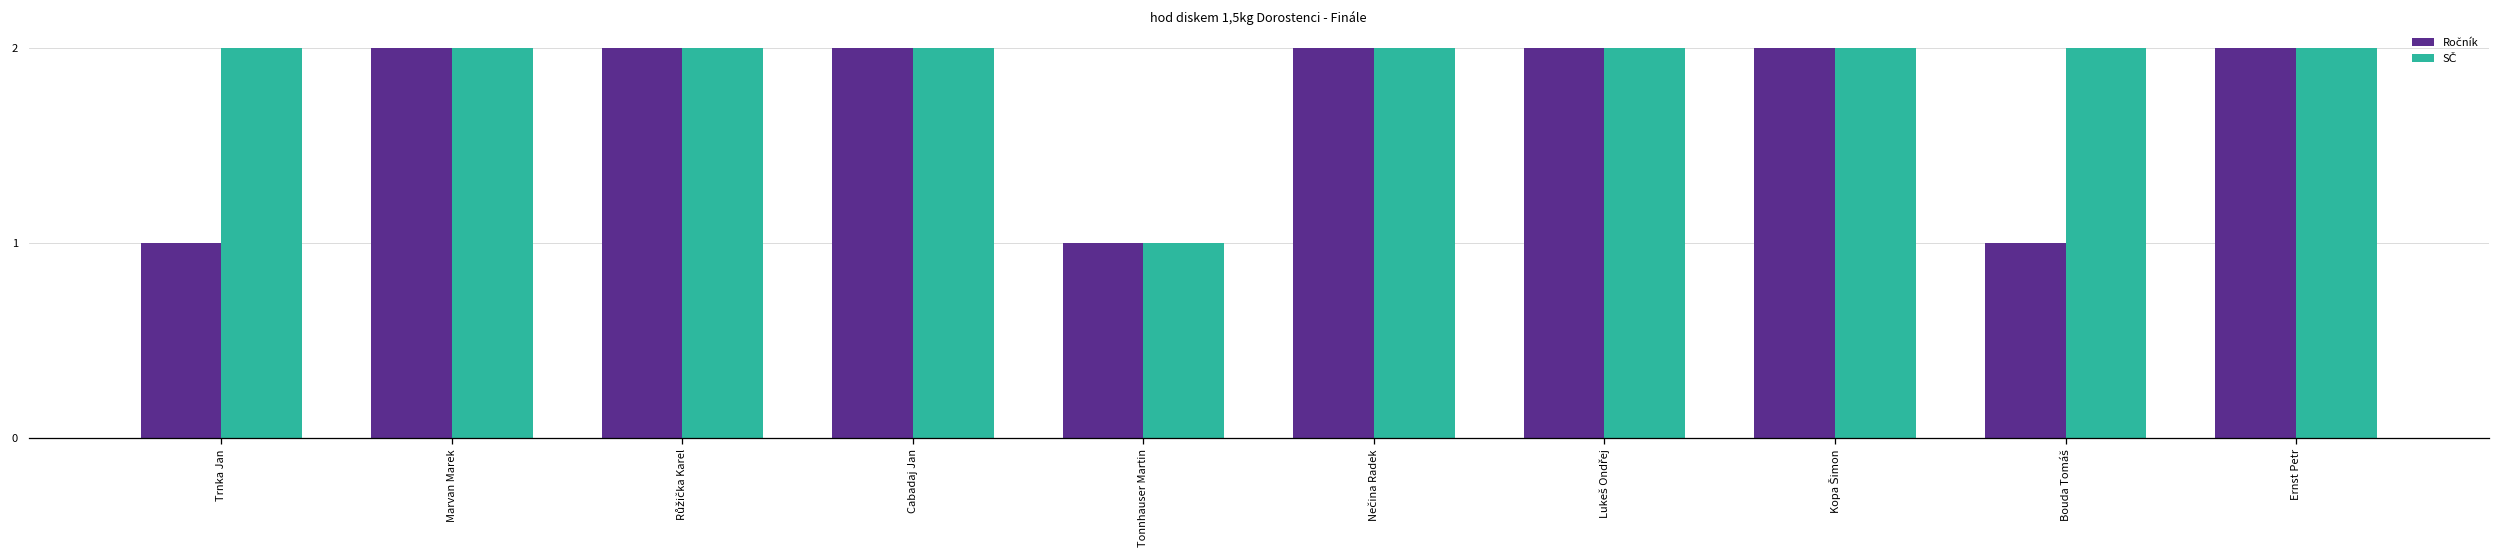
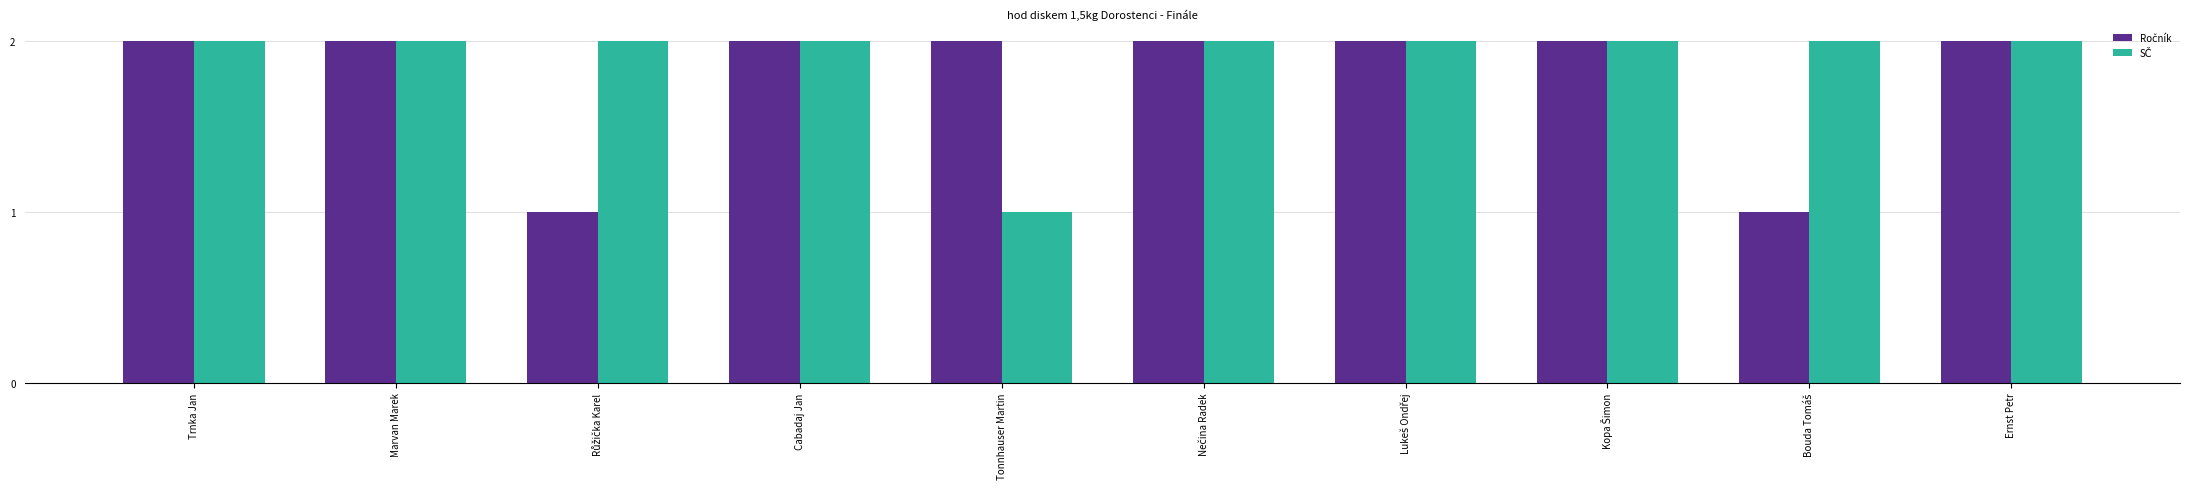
Ročník, Trnka Jan: 1 -> 2
Ročník, Růžička Karel: 2 -> 1
Ročník, Tonnhauser Martin: 1 -> 2
